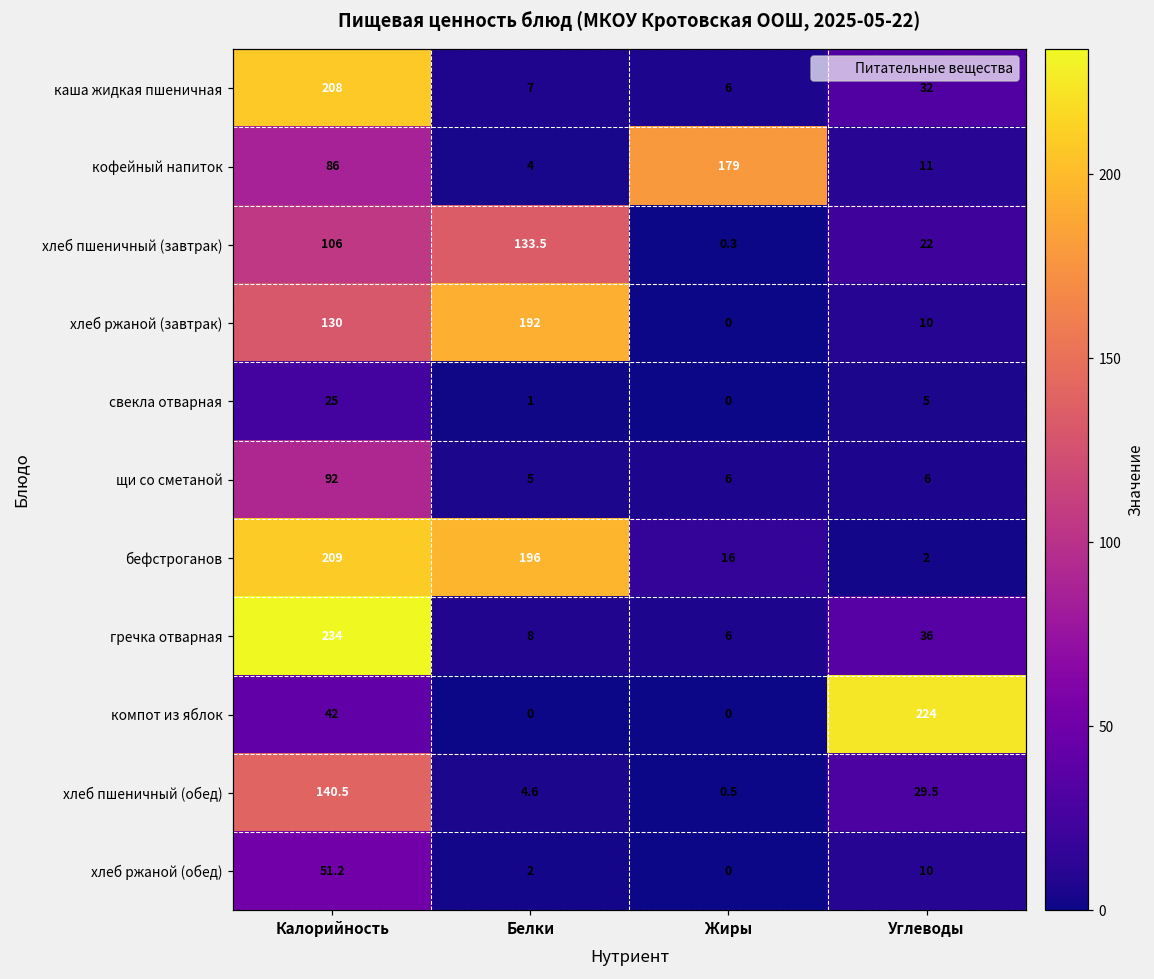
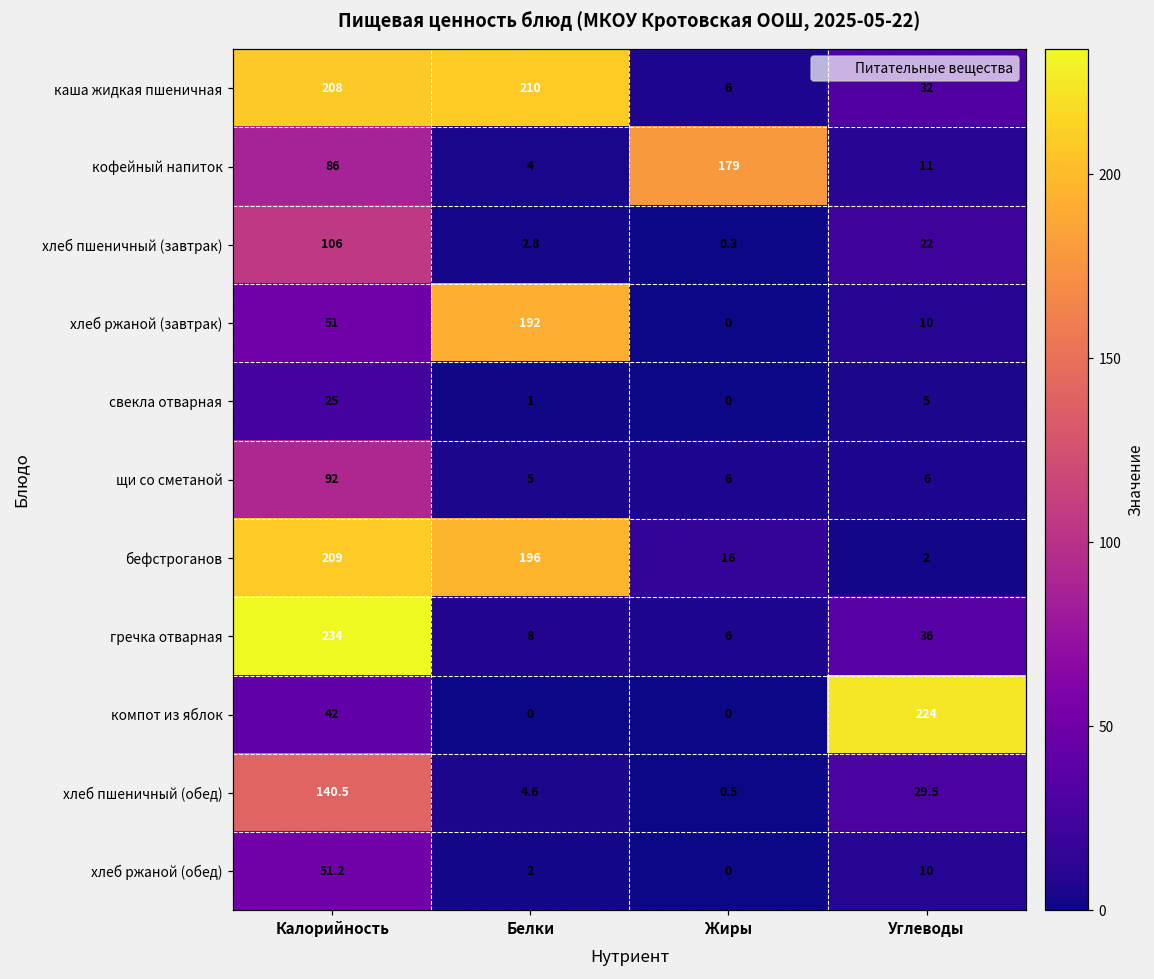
каша жидкая пшеничная, Белки: 7 -> 210
хлеб пшеничный (завтрак), Белки: 133.5 -> 2.8
хлеб ржаной (завтрак), Калорийность: 130 -> 51
